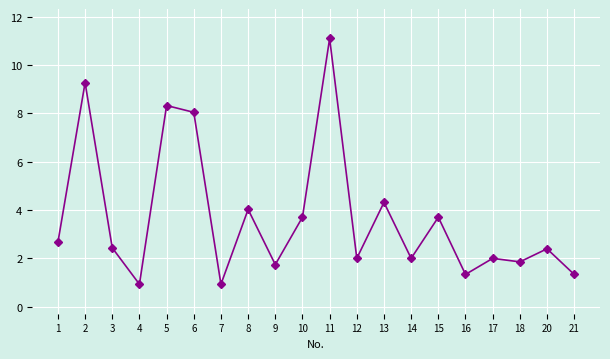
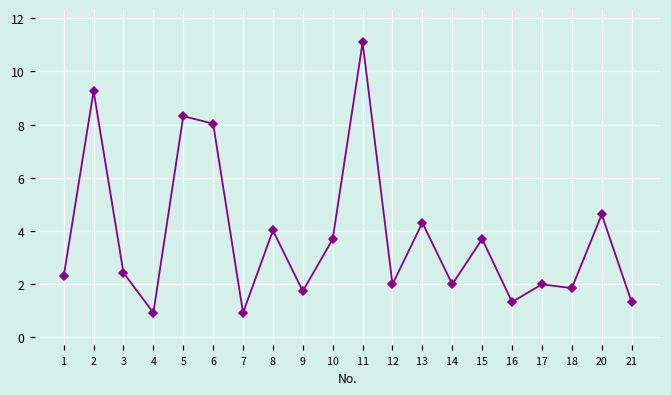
1: 2.7 -> 2.3
20: 2.4 -> 4.6
